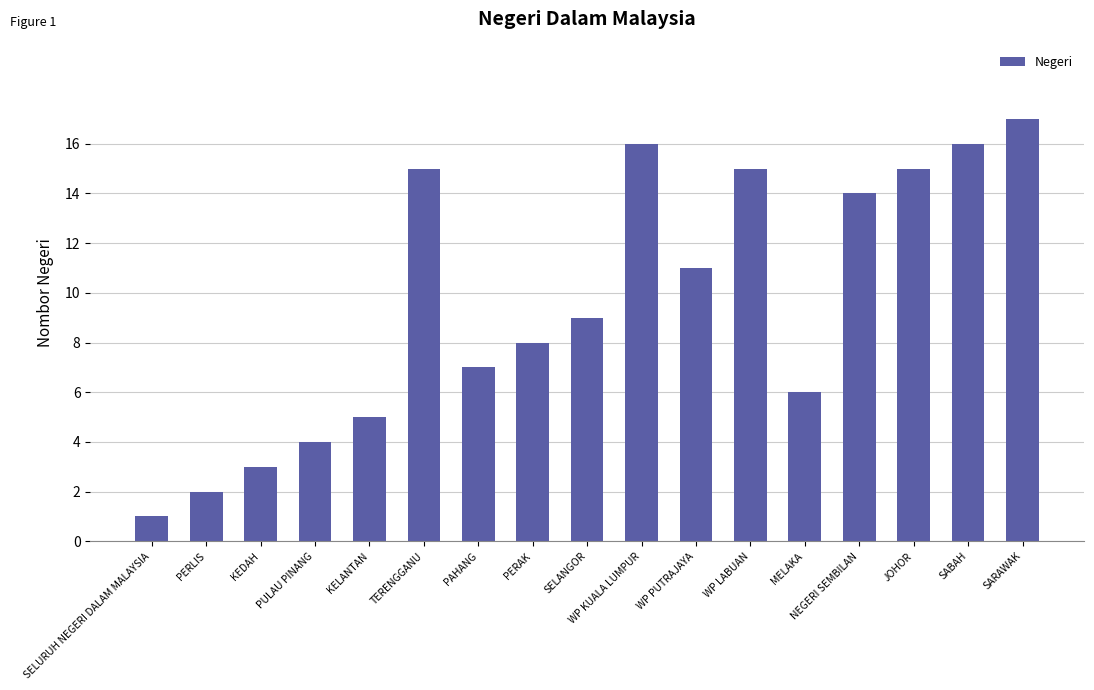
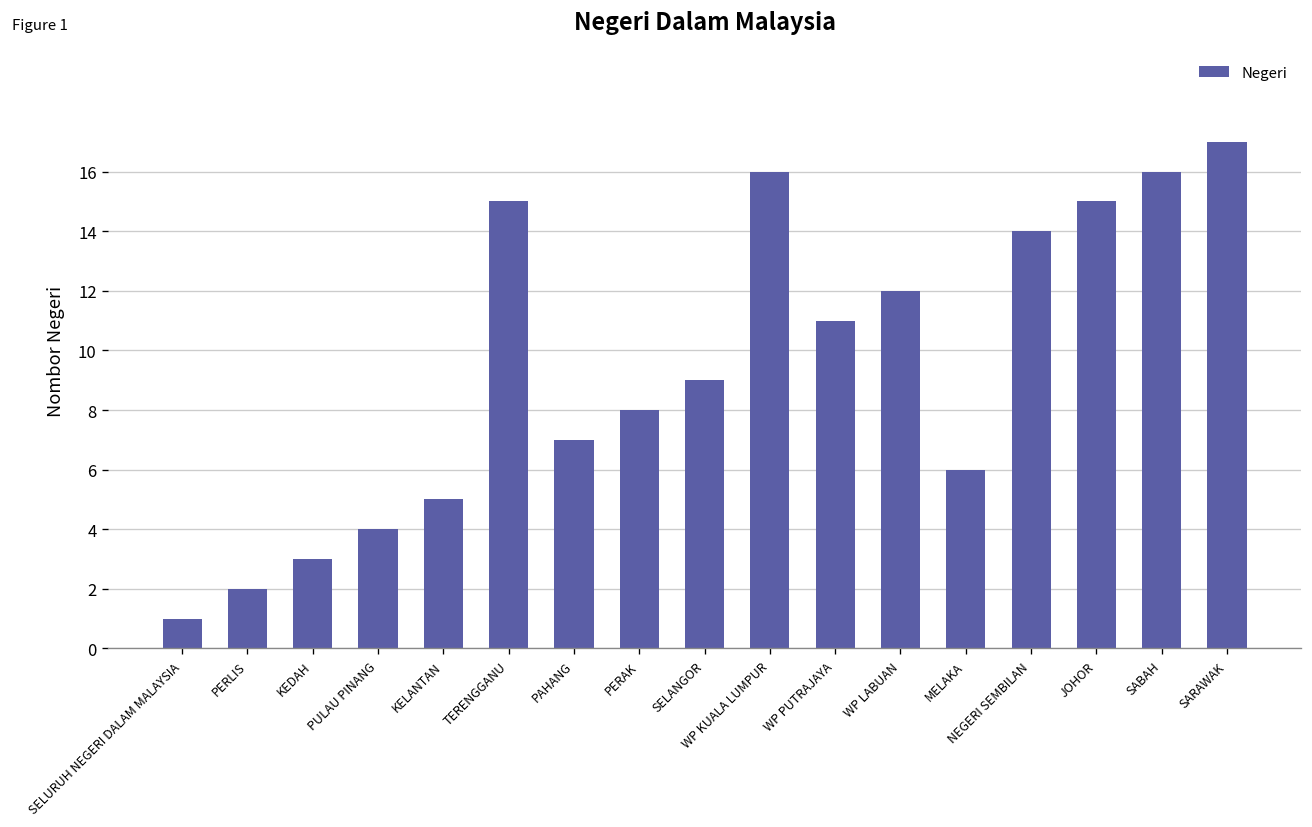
WP LABUAN: 15 -> 12
